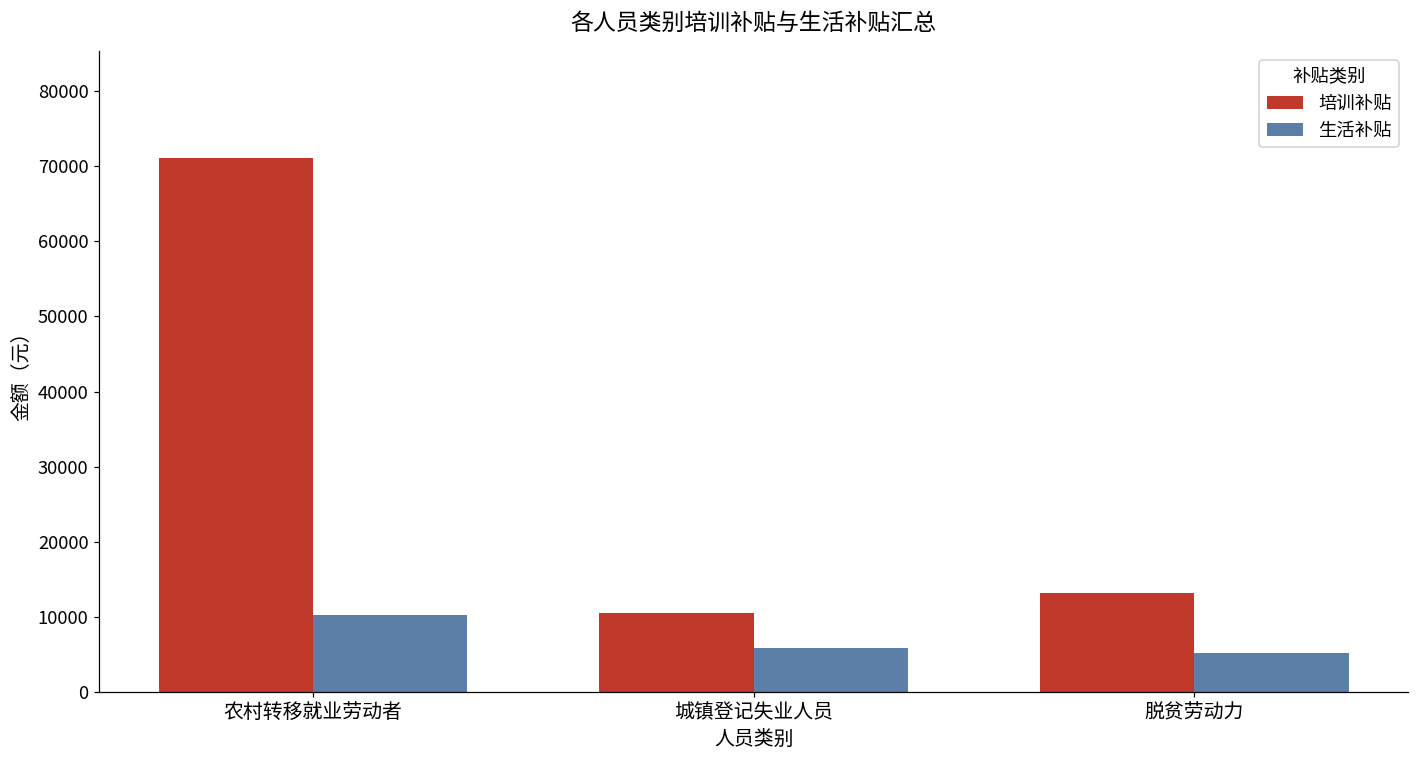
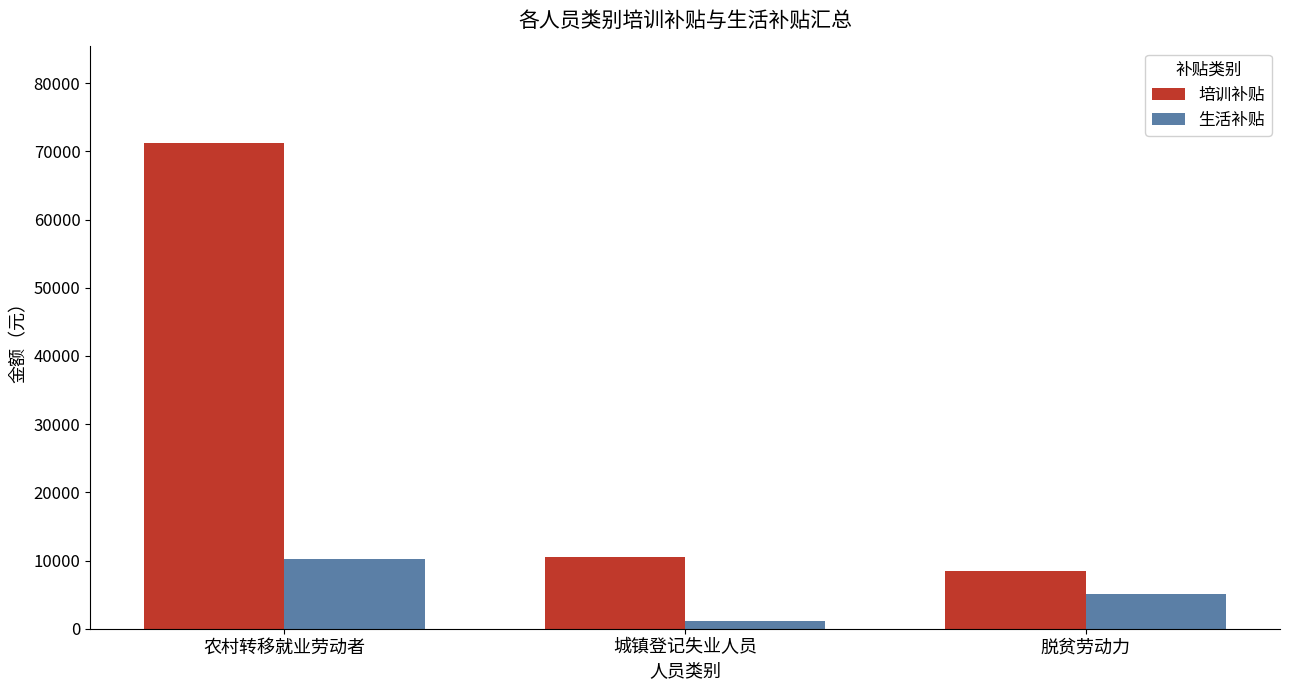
生活补贴, 城镇登记失业人员: 6000 -> 1000
培训补贴, 脱贫劳动力: 13000 -> 9000
